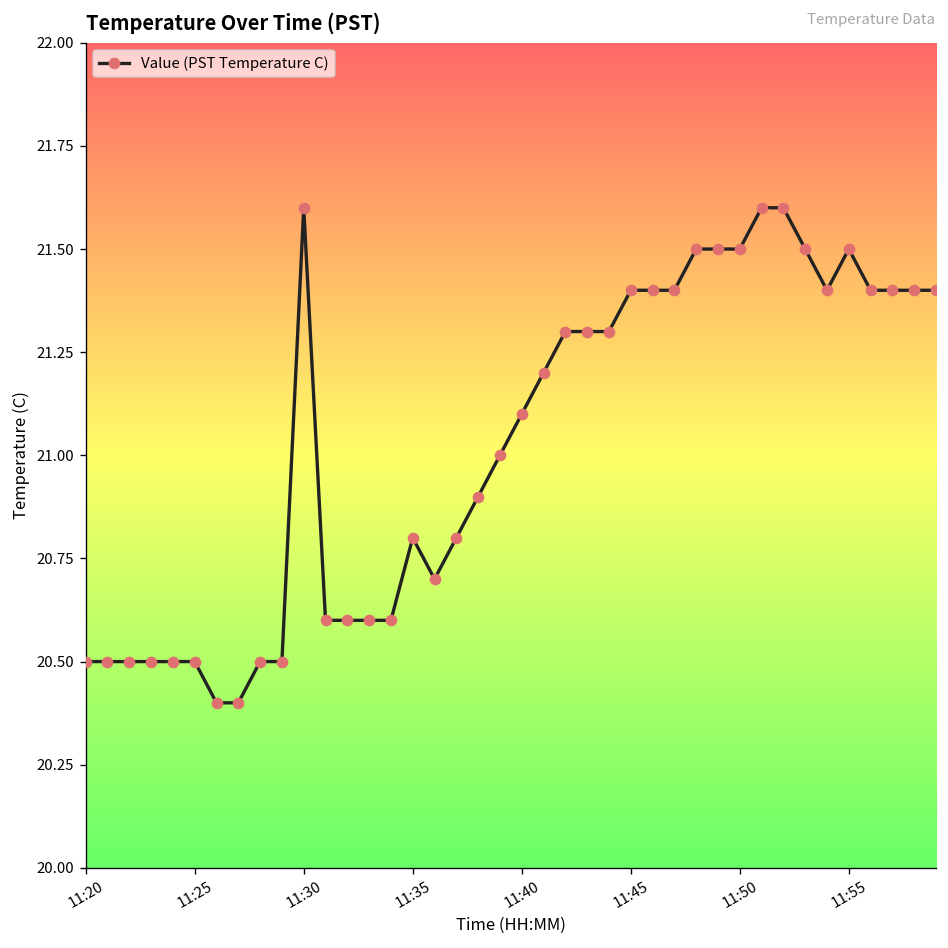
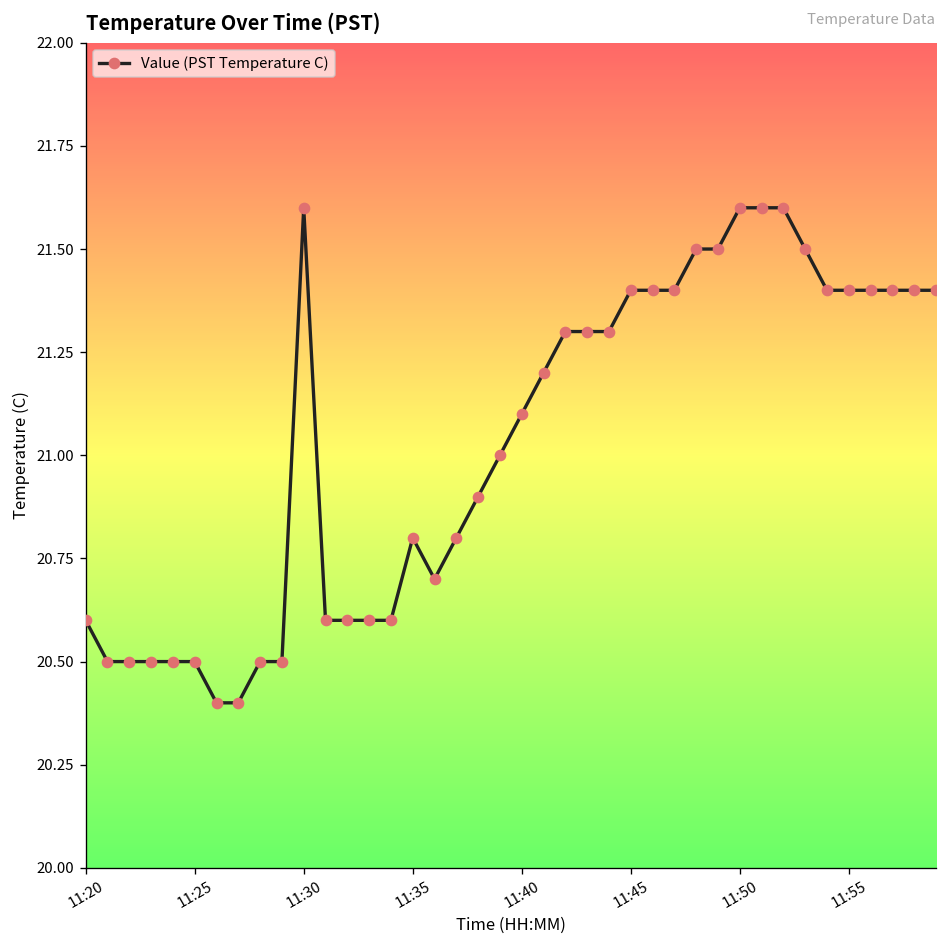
11:20: 20.5 -> 20.6
11:50: 21.5 -> 21.6
11:55: 21.5 -> 21.4
